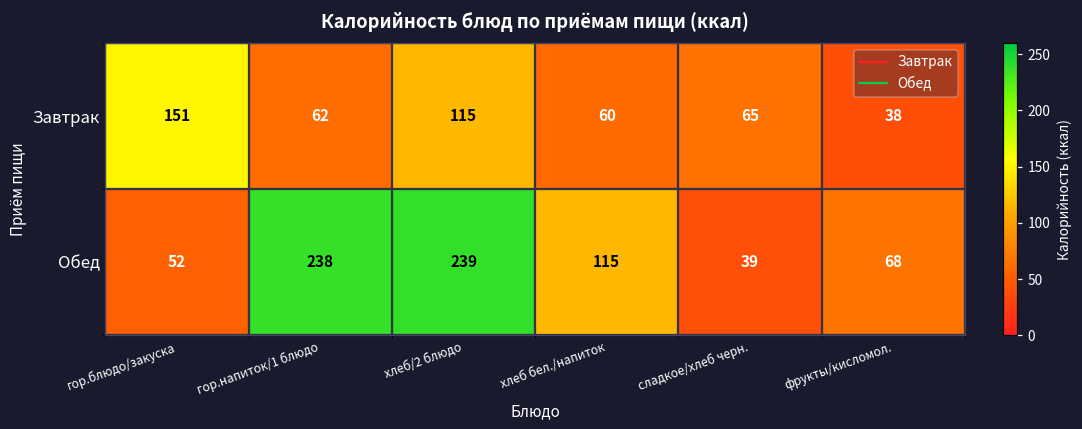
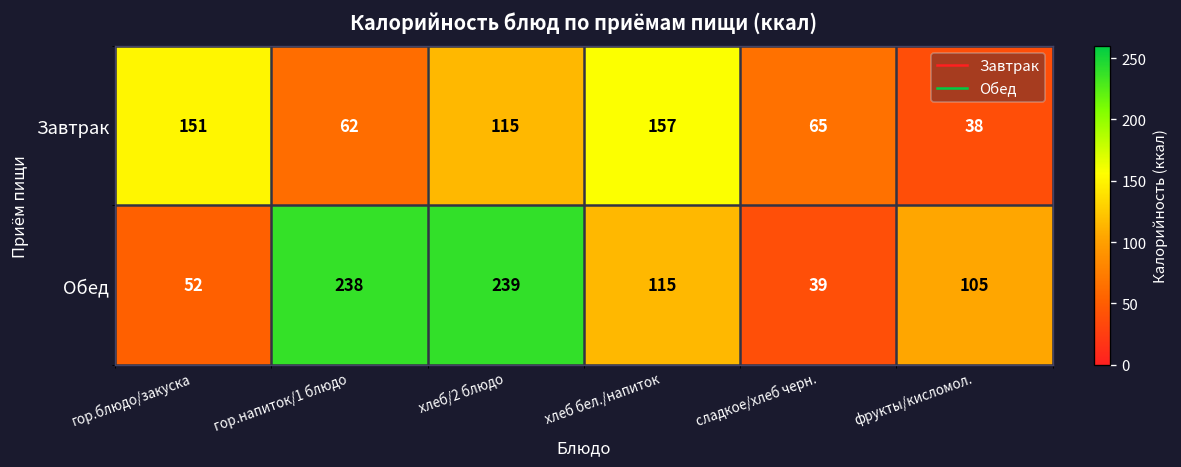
Завтрак, хлеб бел./напиток: 60 -> 157
Обед, фрукты/кисломол.: 68 -> 105
